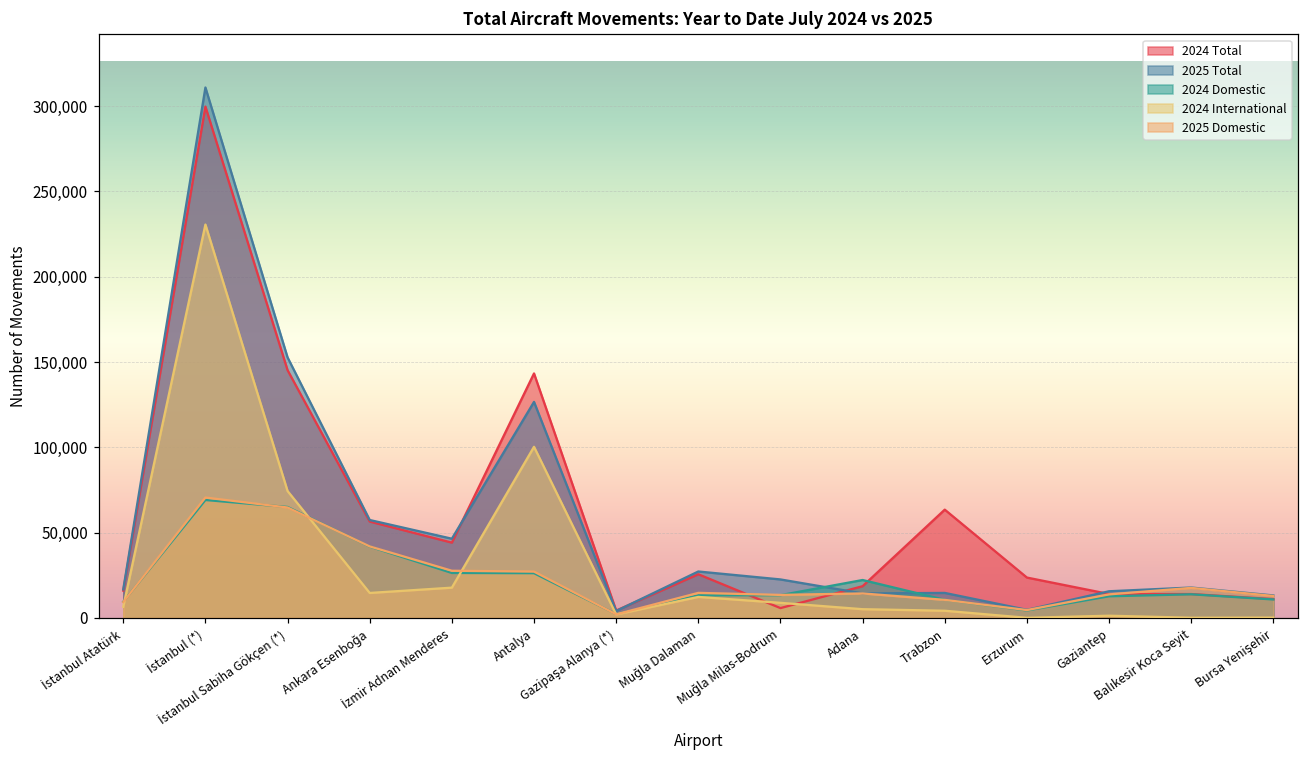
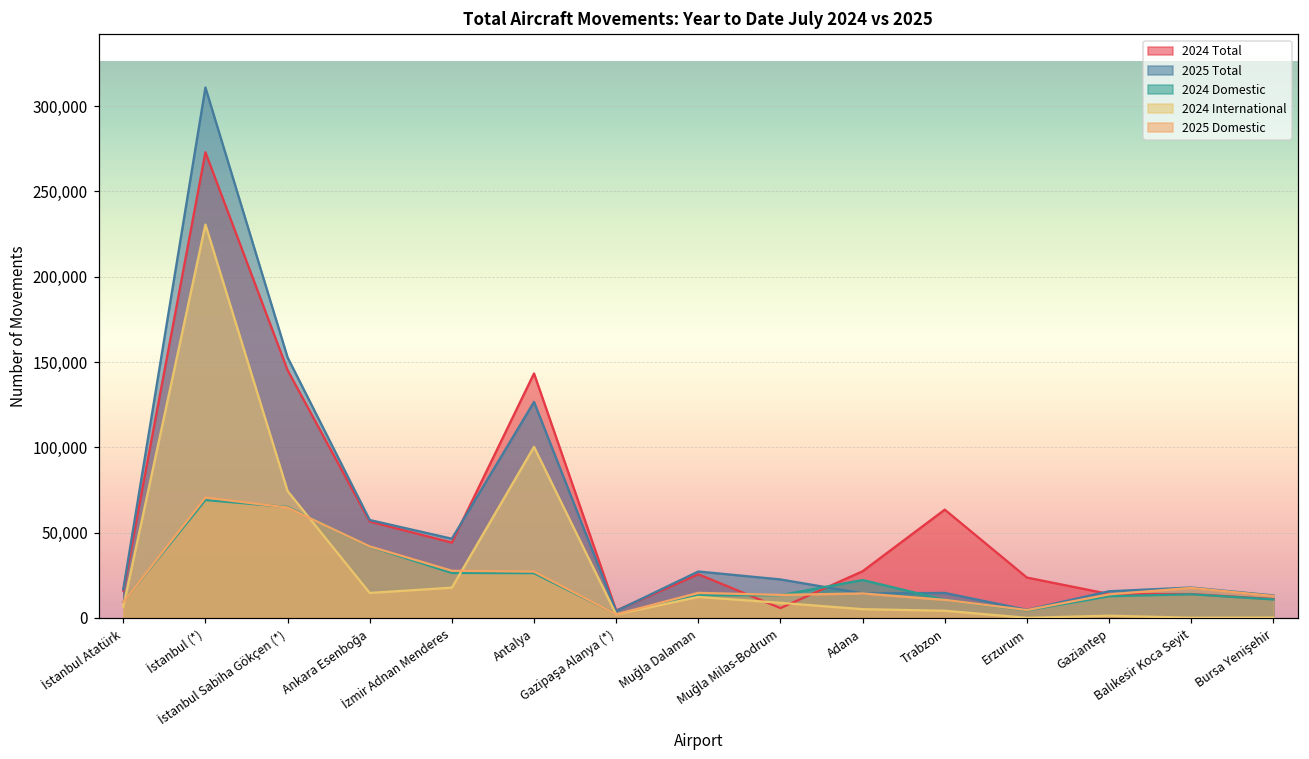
2024 Total, İstanbul (*): 300,000 -> 273,000
2024 Total, Adana: 19,000 -> 27,000
